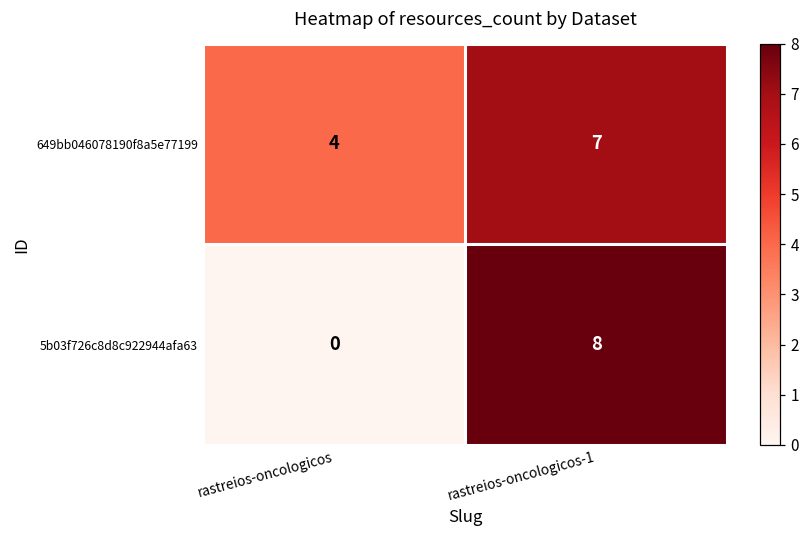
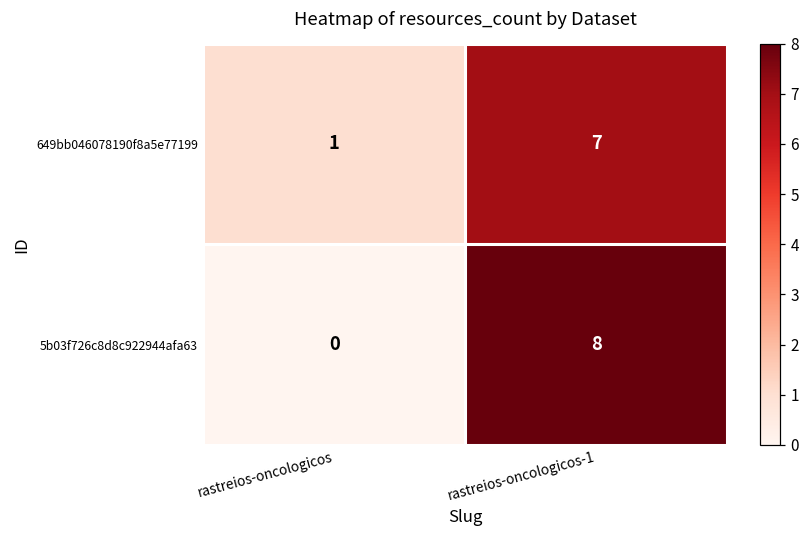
649bb046078190f8a5e77199, rastreios-oncologicos: 4 -> 1
